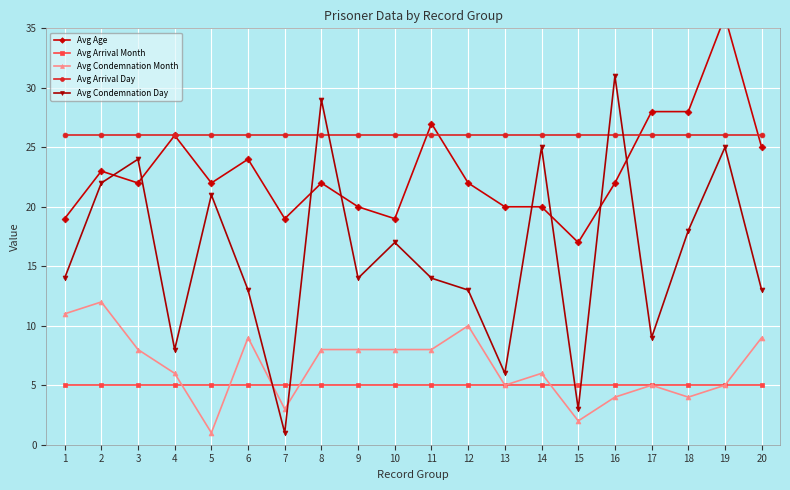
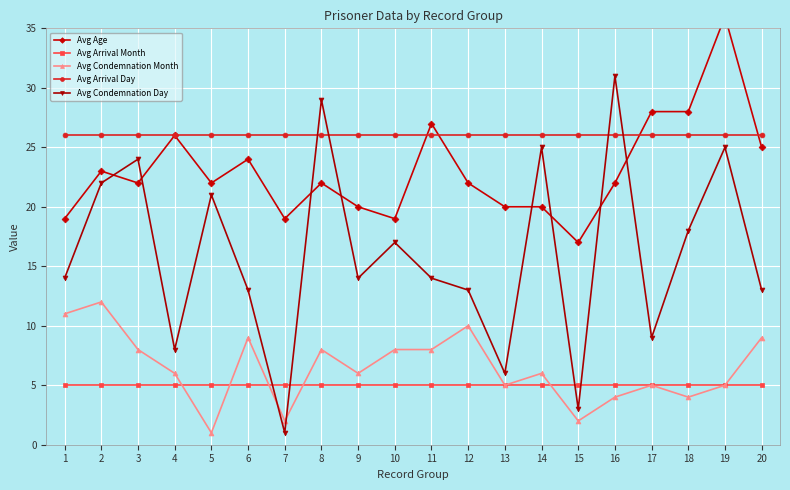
Avg Condemnation Month, 7: 3 -> 2
Avg Condemnation Month, 9: 8 -> 6
